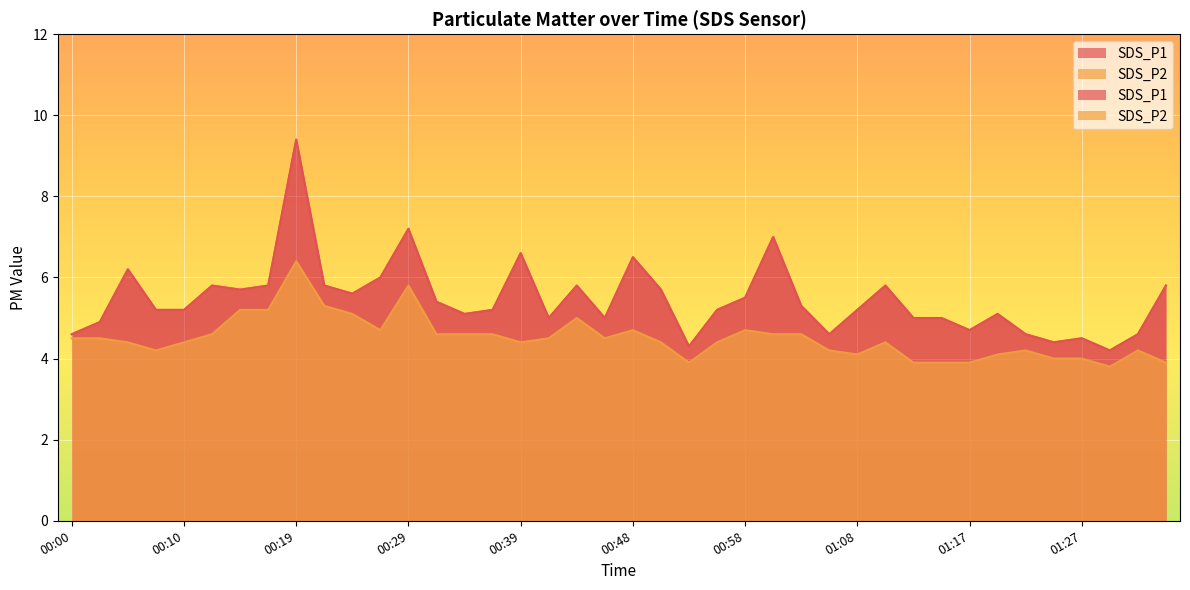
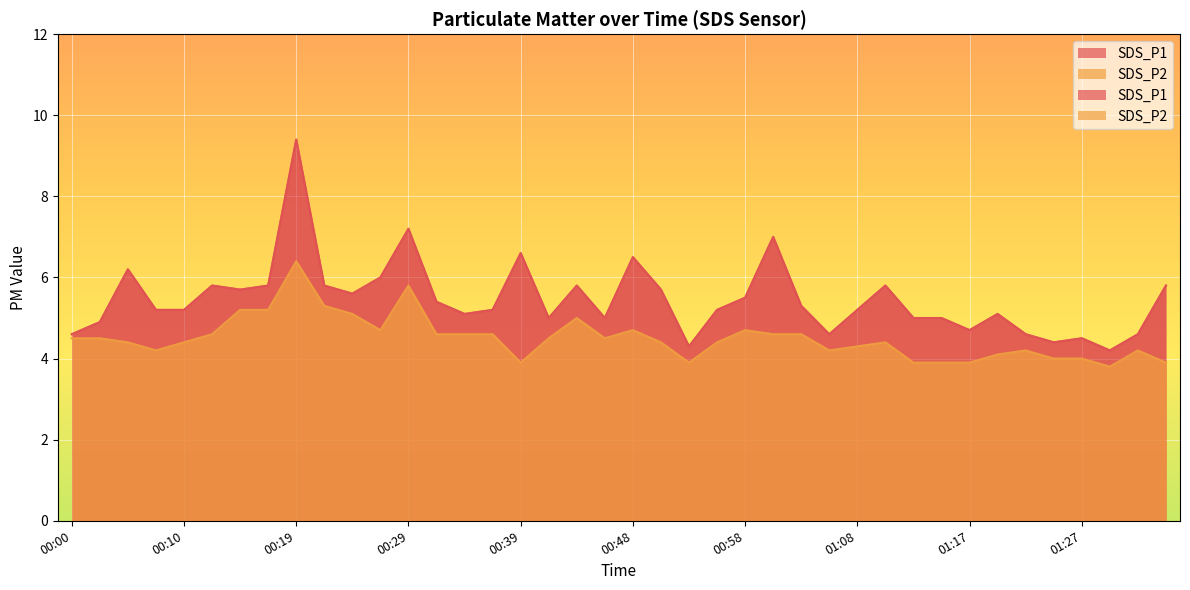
SDS_P2, 00:39: 4.4 -> 3.9
SDS_P2, 01:08: 4.1 -> 4.3
